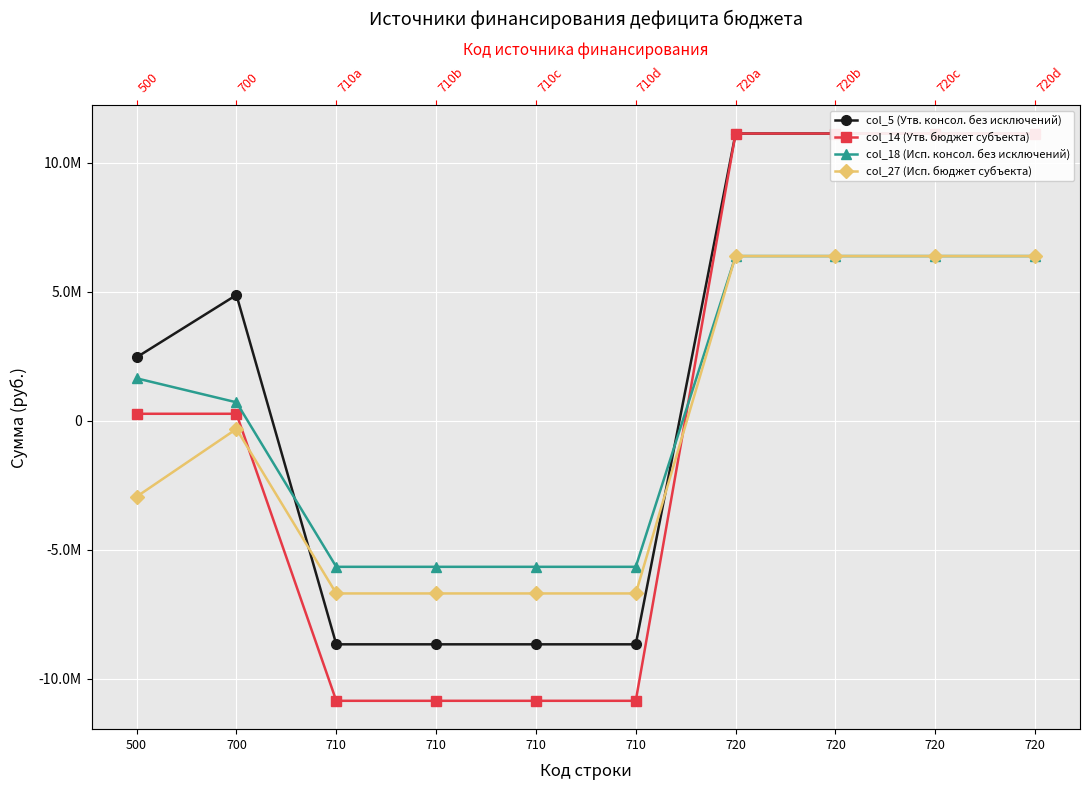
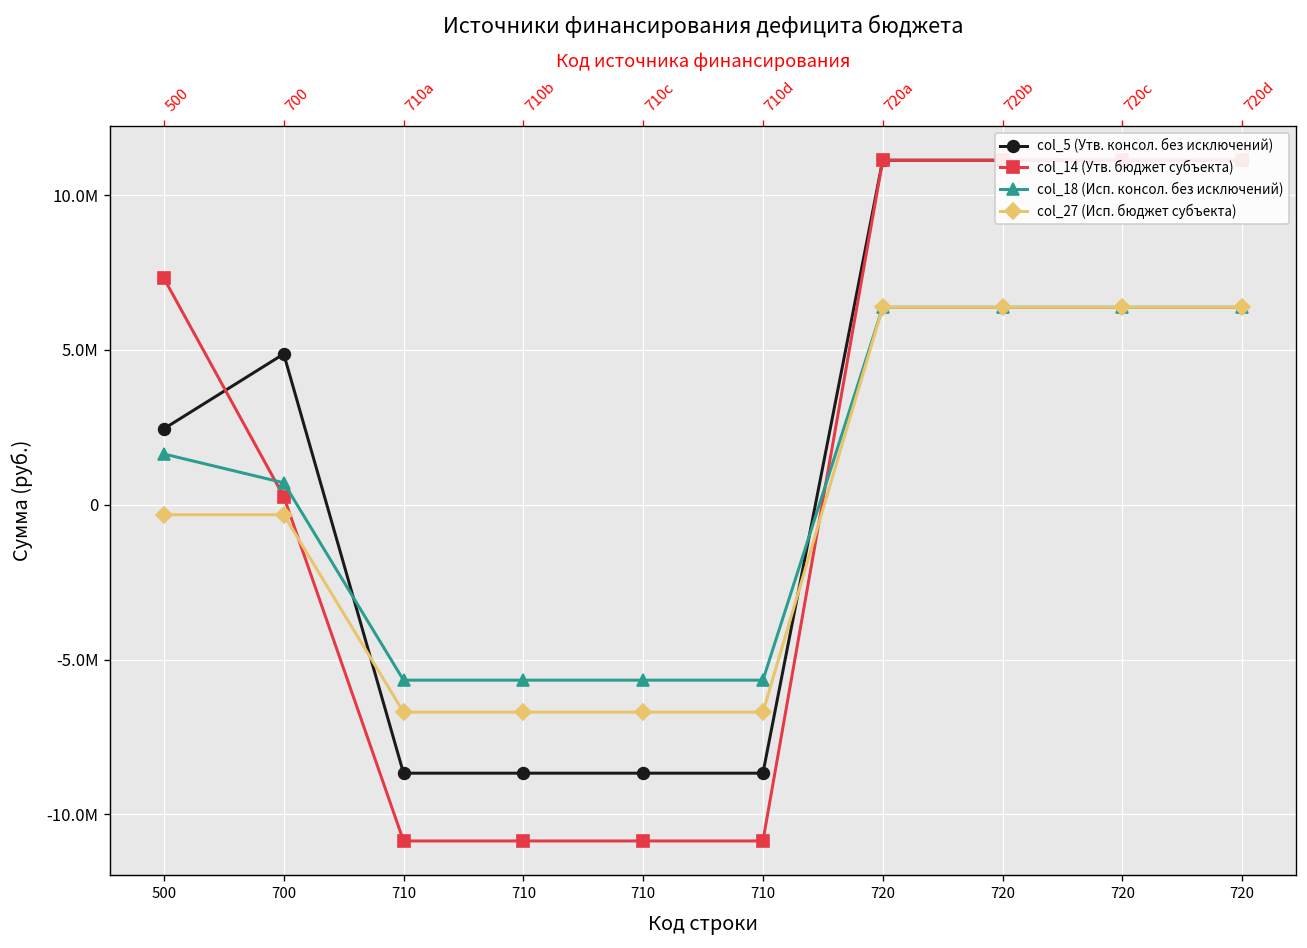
col_14 (Утв. бюджет субъекта), 500: 300000 -> 7300000
col_27 (Исп. бюджет субъекта), 500: -2900000 -> -300000
